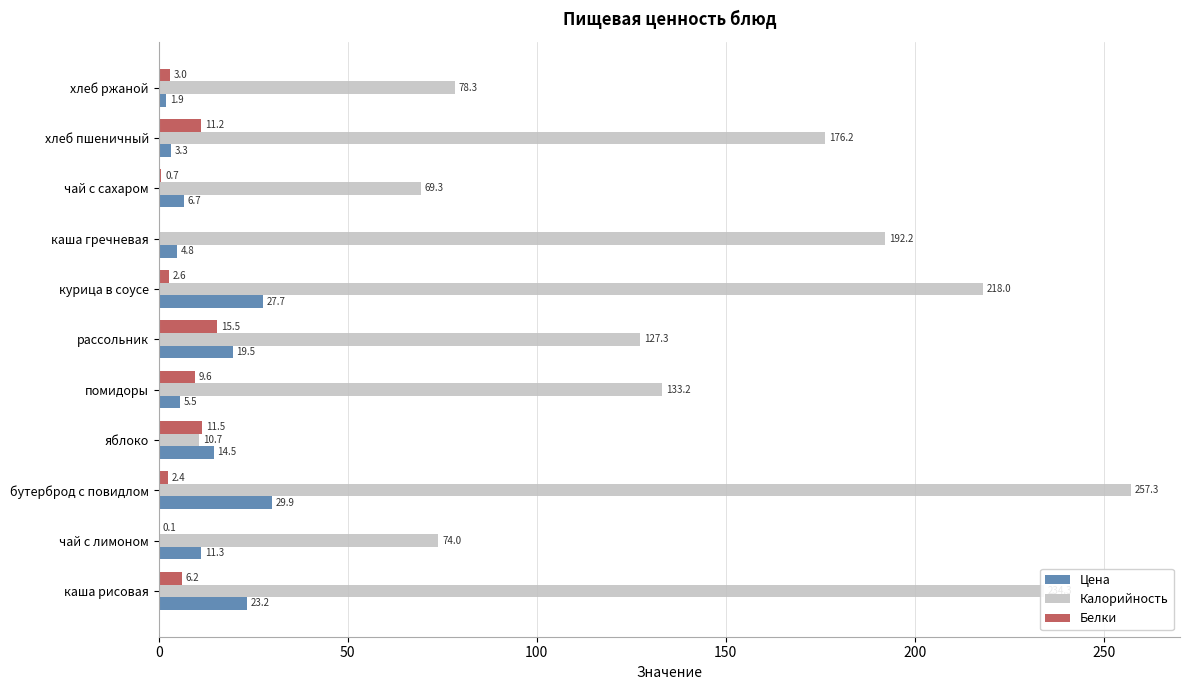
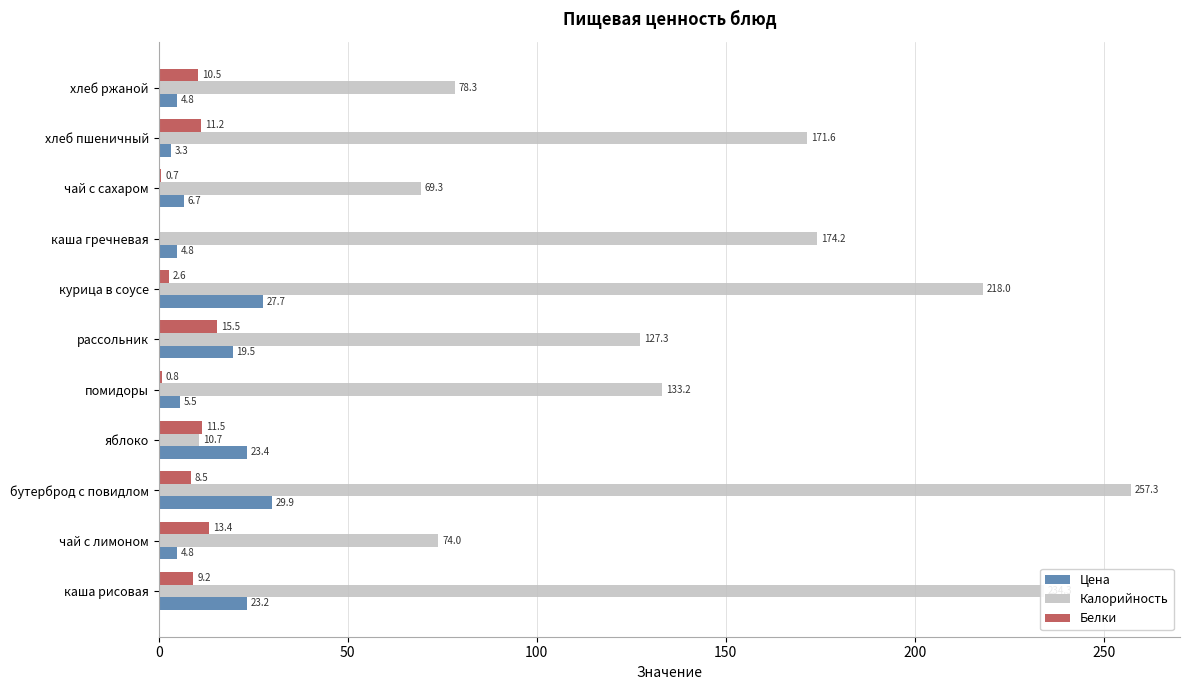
Белки, хлеб ржаной: 3.0 -> 10.5
Цена, хлеб ржаной: 1.9 -> 4.8
Калорийность, хлеб пшеничный: 176.2 -> 171.6
Калорийность, каша гречневая: 192.2 -> 174.2
Белки, помидоры: 9.6 -> 0.8
Цена, яблоко: 14.5 -> 23.4
Белки, бутерброд с повидлом: 2.4 -> 8.5
Белки, чай с лимоном: 0.1 -> 13.4
Цена, чай с лимоном: 11.3 -> 4.8
Белки, каша рисовая: 6.2 -> 9.2
